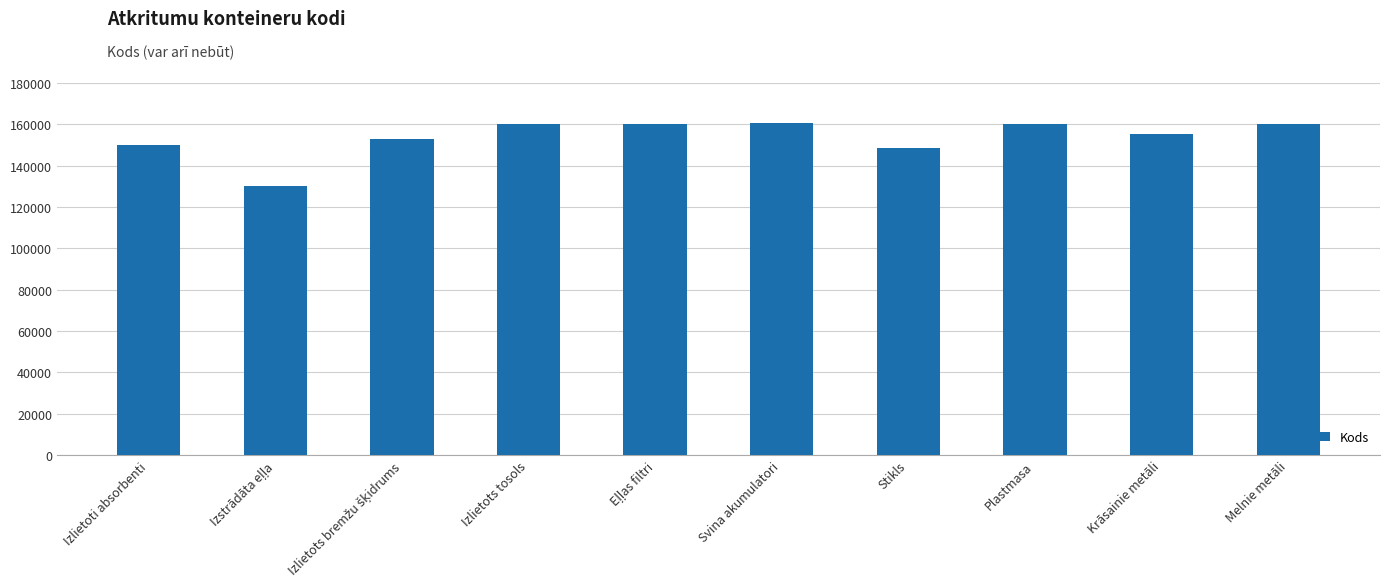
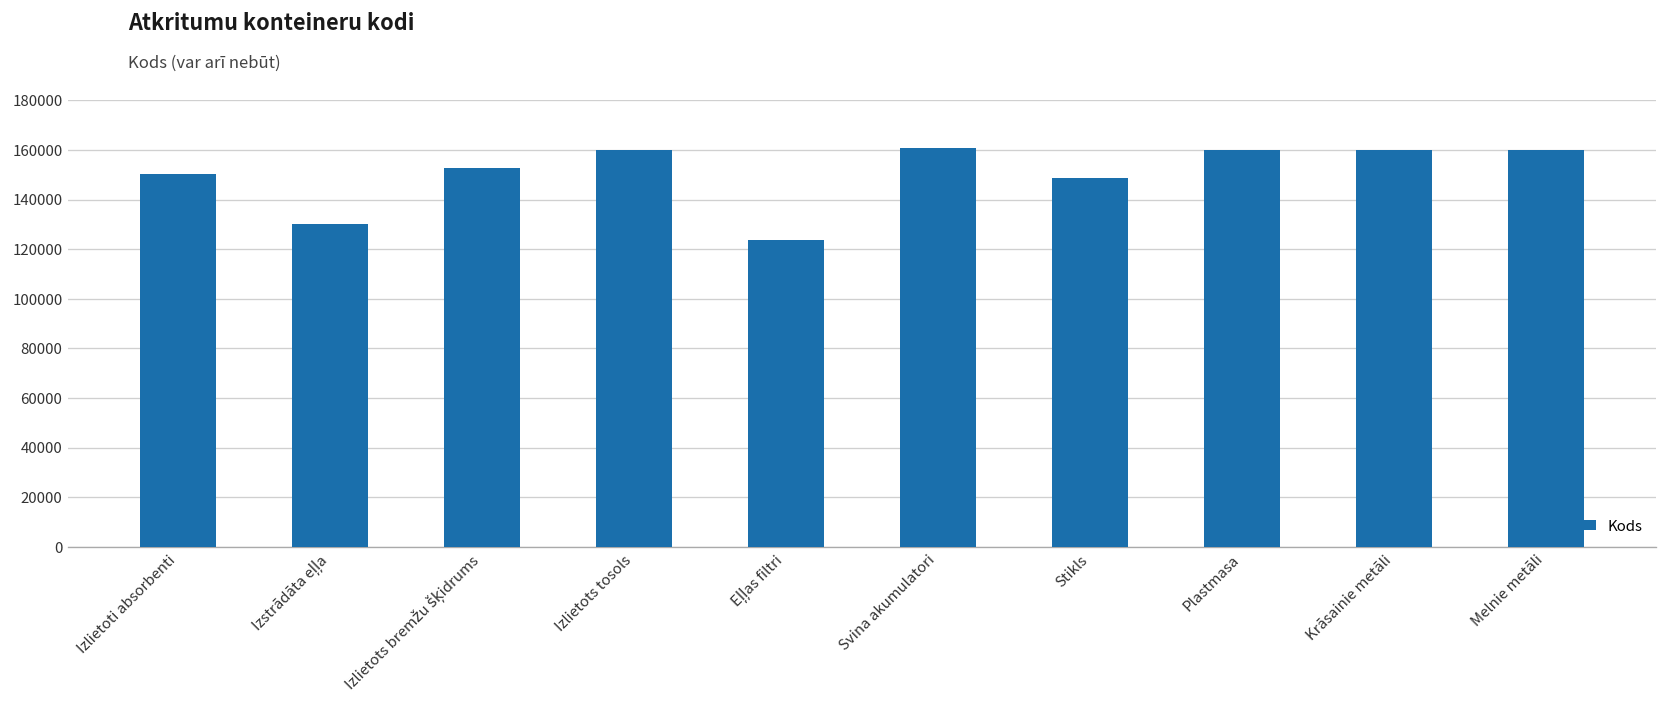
Eļļas filtri: 160000 -> 124000
Krāsainie metāli: 155000 -> 160000
